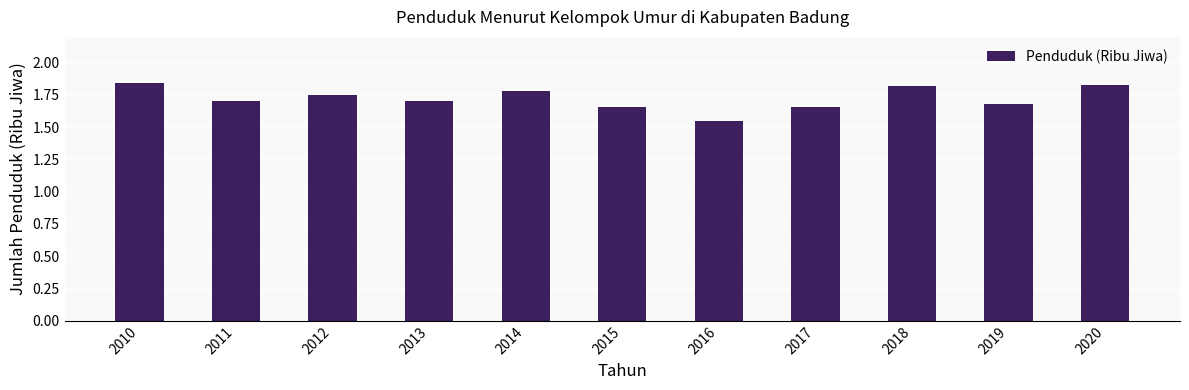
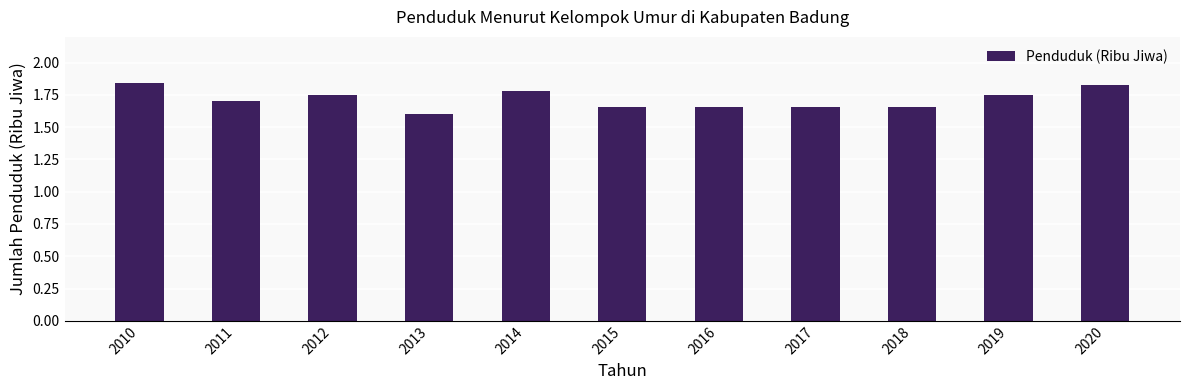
2013: 1.7 -> 1.6
2016: 1.55 -> 1.66
2018: 1.82 -> 1.66
2019: 1.68 -> 1.75
